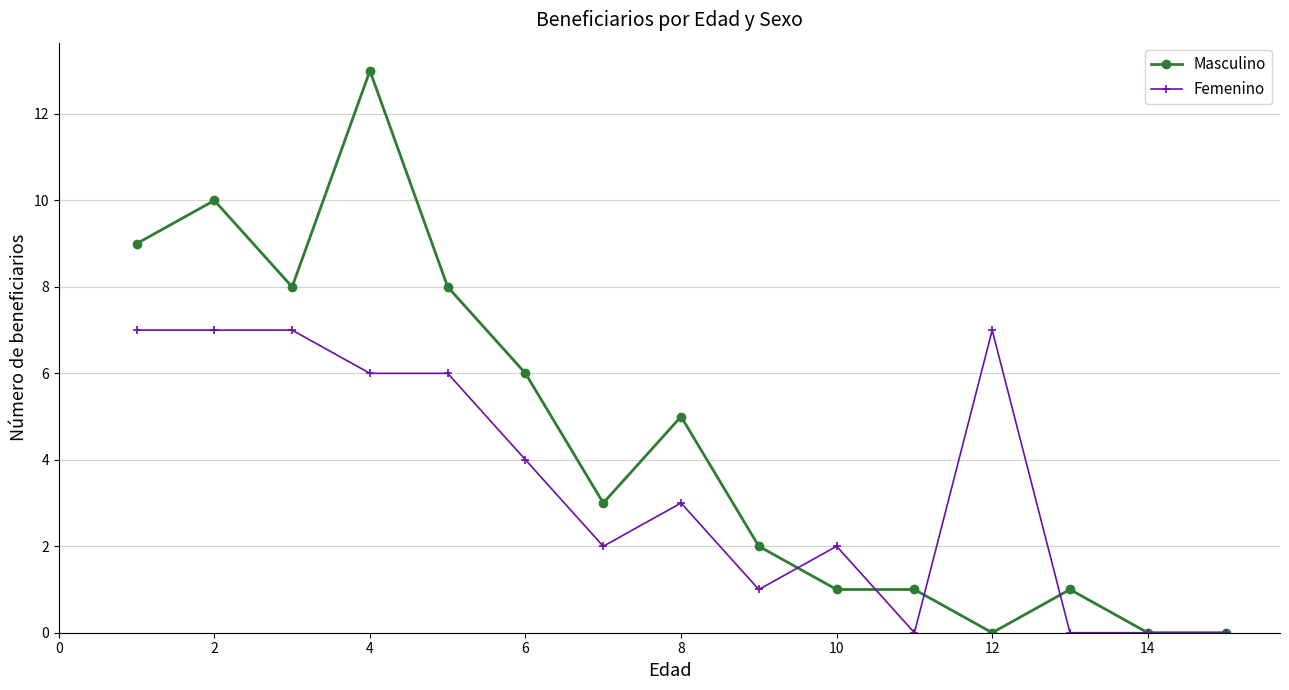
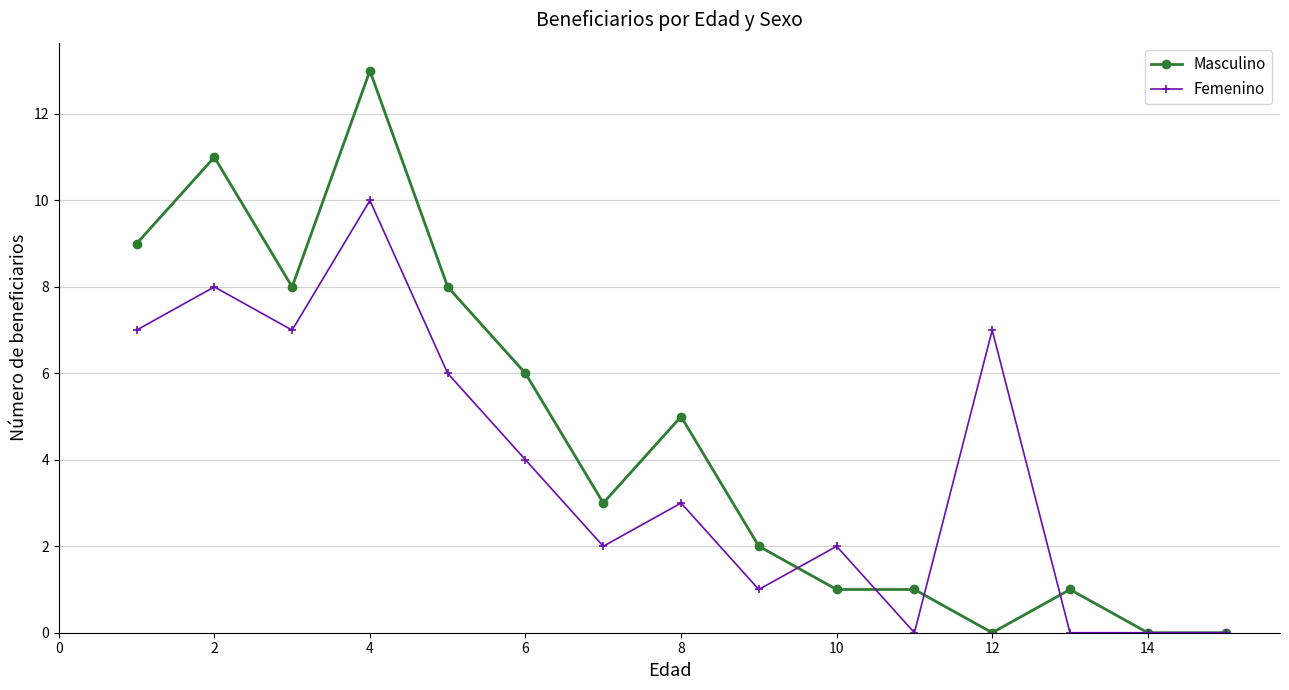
Masculino, 2: 10 -> 11
Femenino, 2: 7 -> 8
Femenino, 4: 6 -> 10
